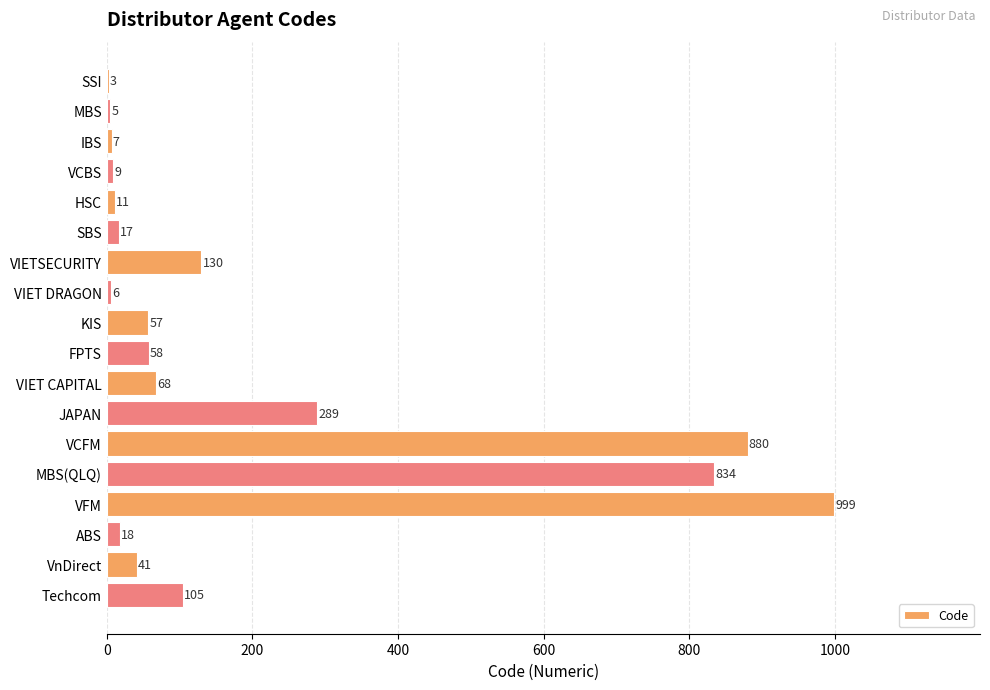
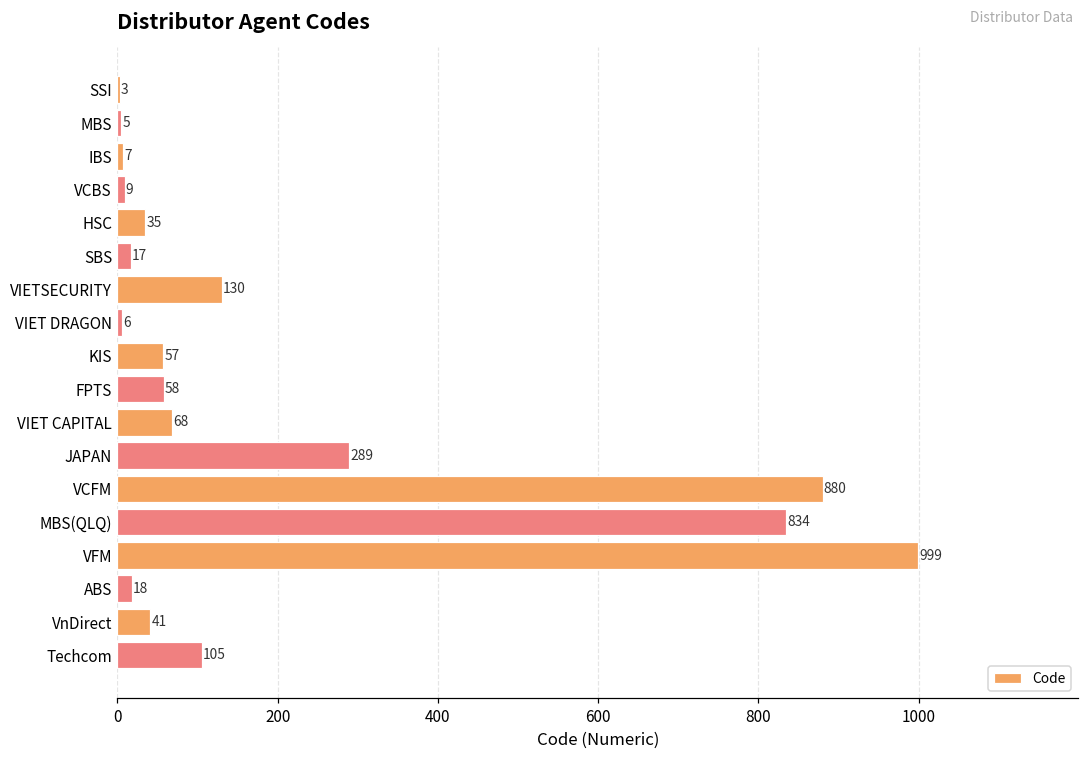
HSC: 11 -> 35
